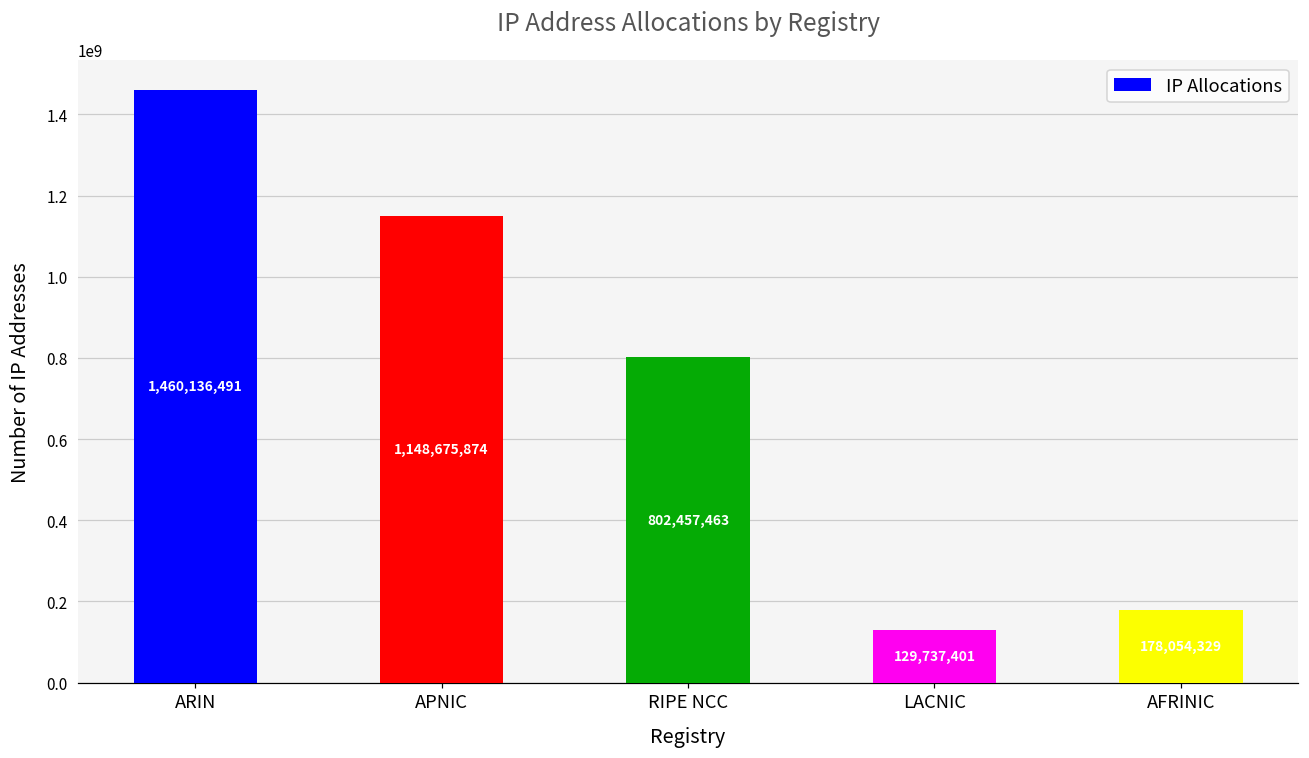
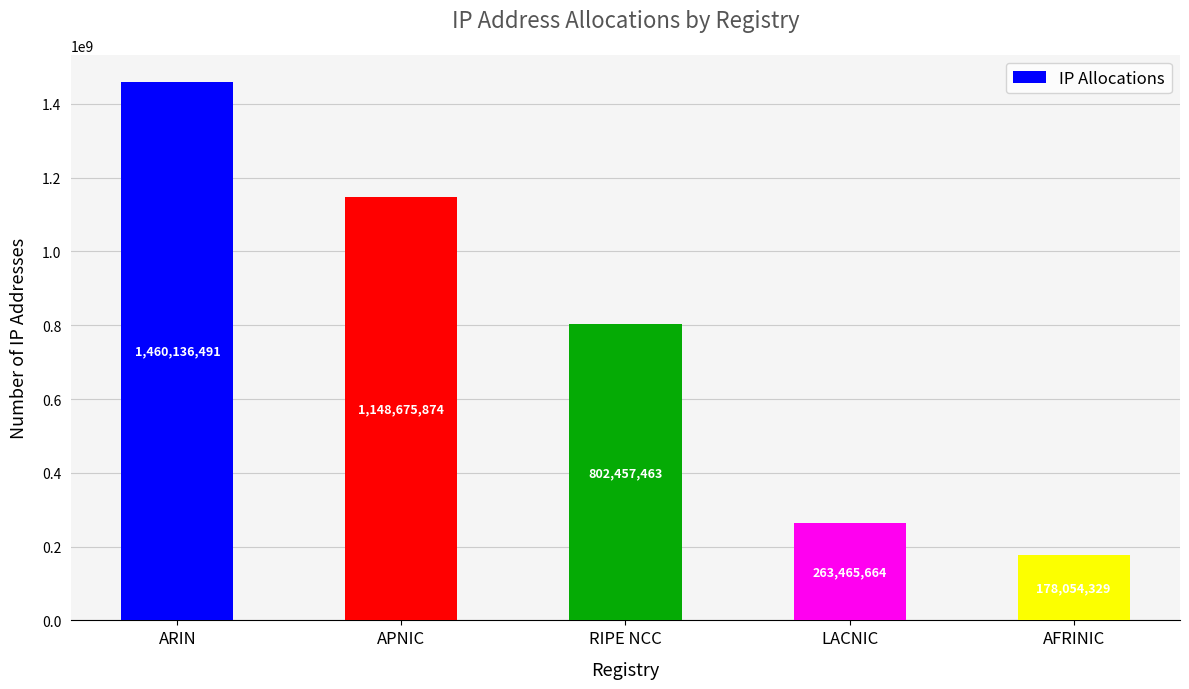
LACNIC: 129,737,401 -> 263,465,664
